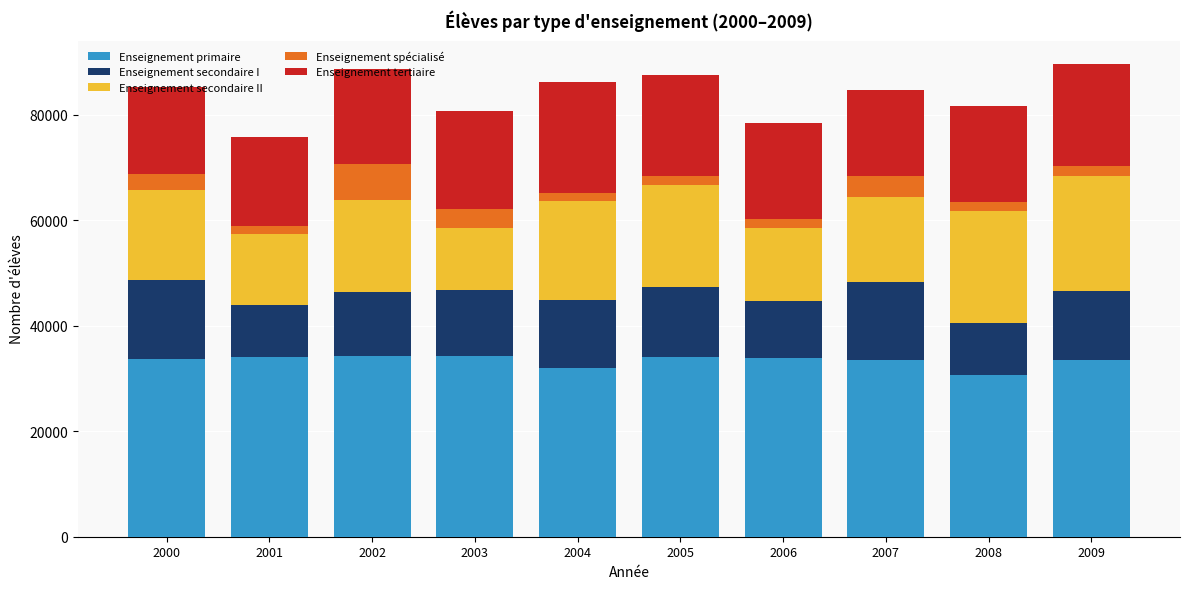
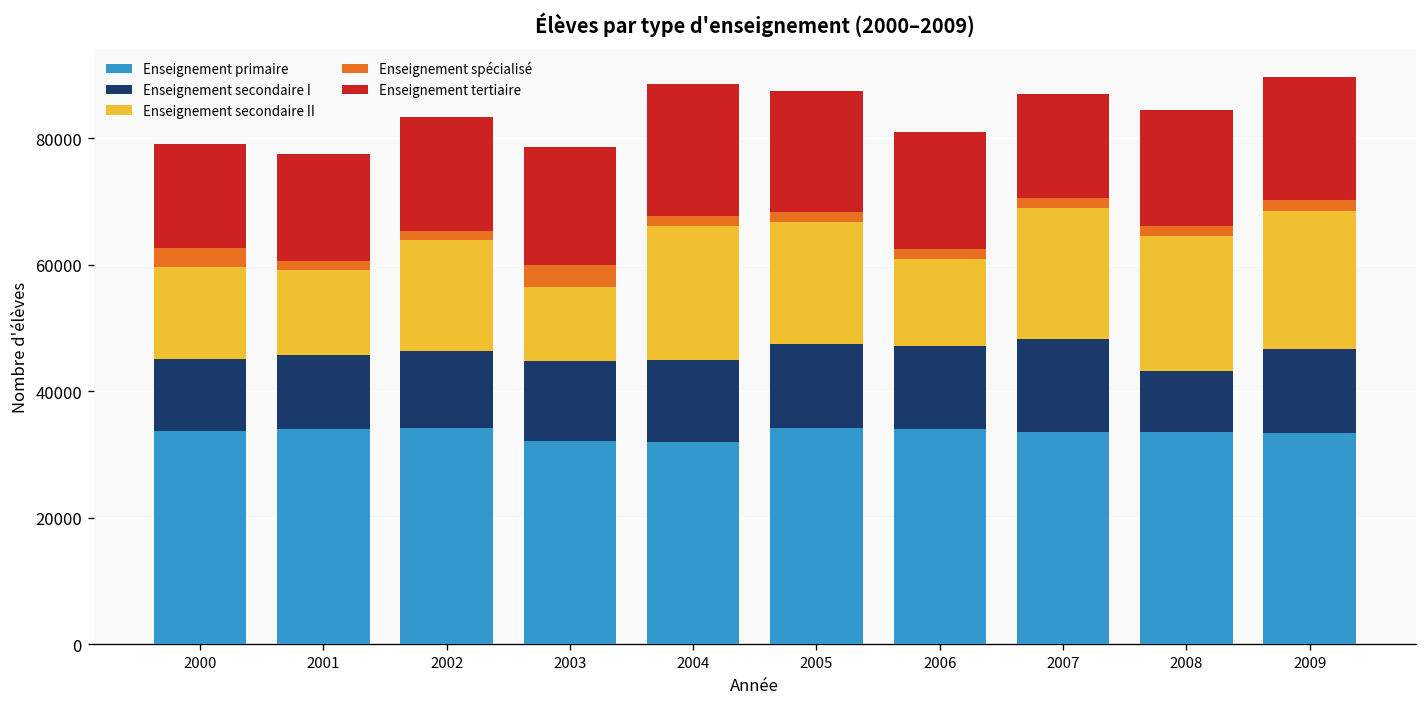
Enseignement secondaire I, 2000: 15000 -> 11000
Enseignement secondaire II, 2000: 17000 -> 14000
Enseignement secondaire I, 2001: 10000 -> 12000
Enseignement spécialisé, 2002: 7000 -> 2000
Enseignement primaire, 2003: 34000 -> 32000
Enseignement secondaire II, 2004: 19000 -> 21000
Enseignement secondaire I, 2006: 11000 -> 13000
Enseignement secondaire II, 2007: 16000 -> 21000
Enseignement spécialisé, 2007: 4000 -> 2000
Enseignement primaire, 2008: 31000 -> 33000
